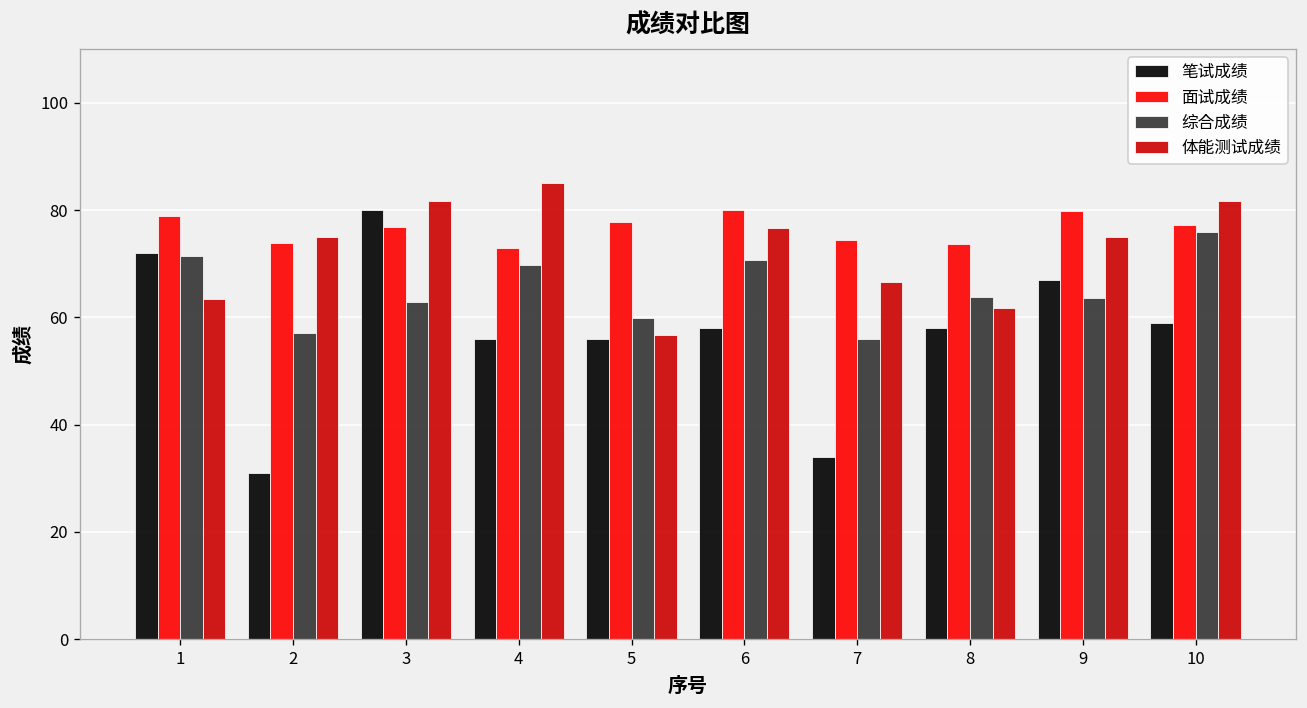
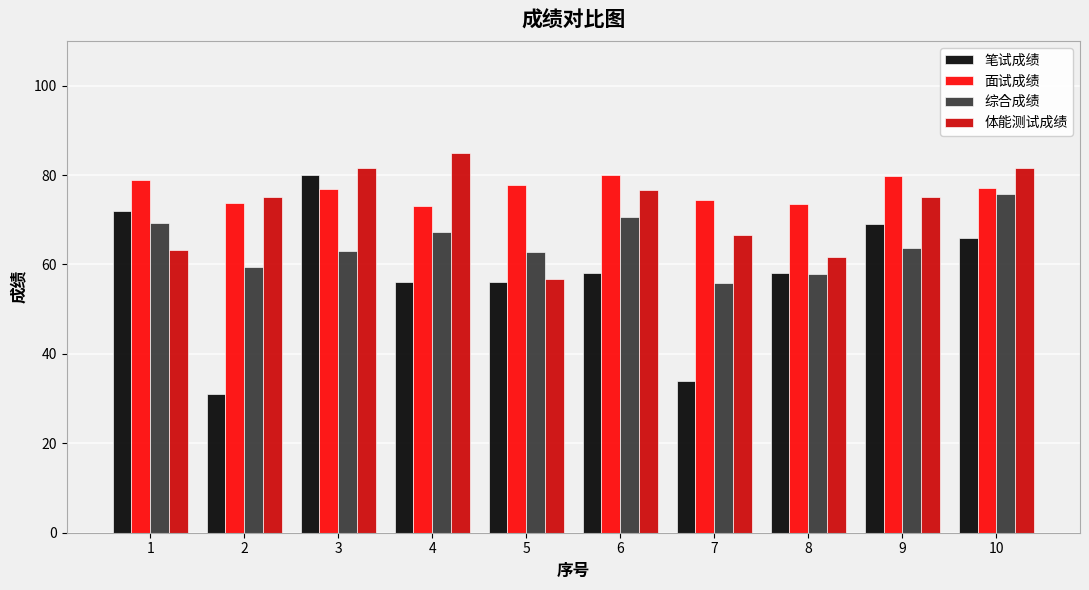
综合成绩, 1: 71 -> 69
综合成绩, 2: 57 -> 59
综合成绩, 4: 70 -> 67
综合成绩, 5: 60 -> 63
综合成绩, 8: 64 -> 58
笔试成绩, 9: 67 -> 69
笔试成绩, 10: 59 -> 66
